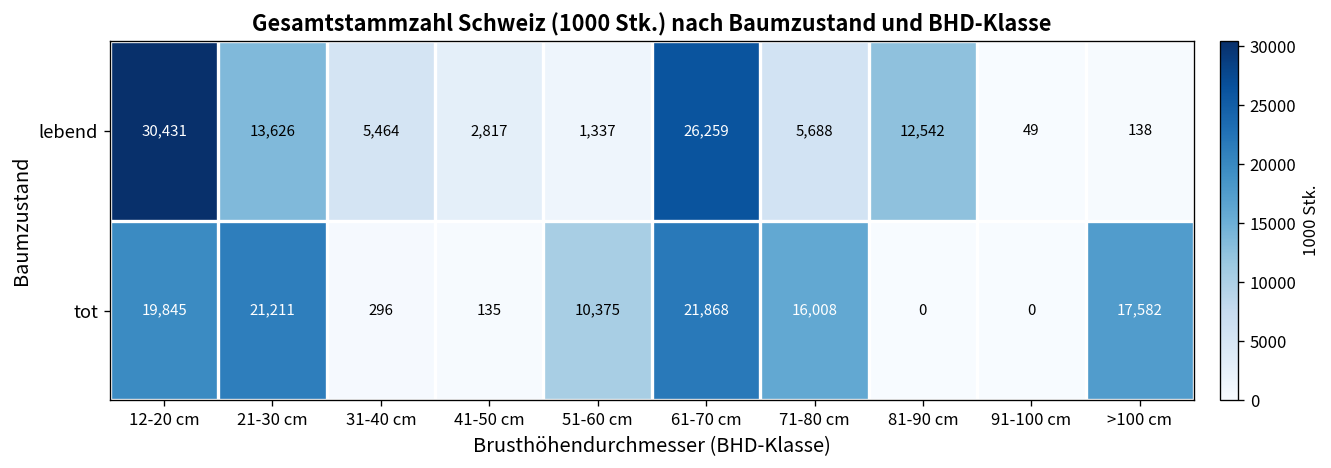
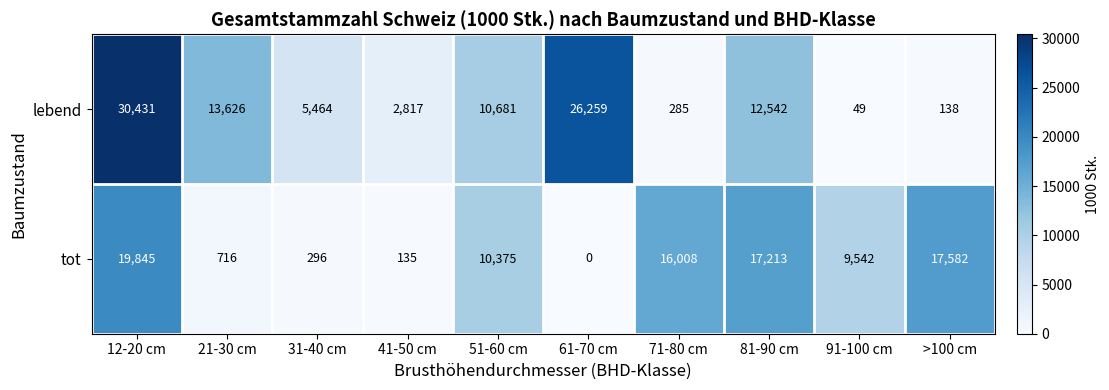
lebend, 51-60 cm: 1,337 -> 10,681
lebend, 71-80 cm: 5,688 -> 285
tot, 21-30 cm: 21,211 -> 716
tot, 61-70 cm: 21,868 -> 0
tot, 81-90 cm: 0 -> 17,213
tot, 91-100 cm: 0 -> 9,542
